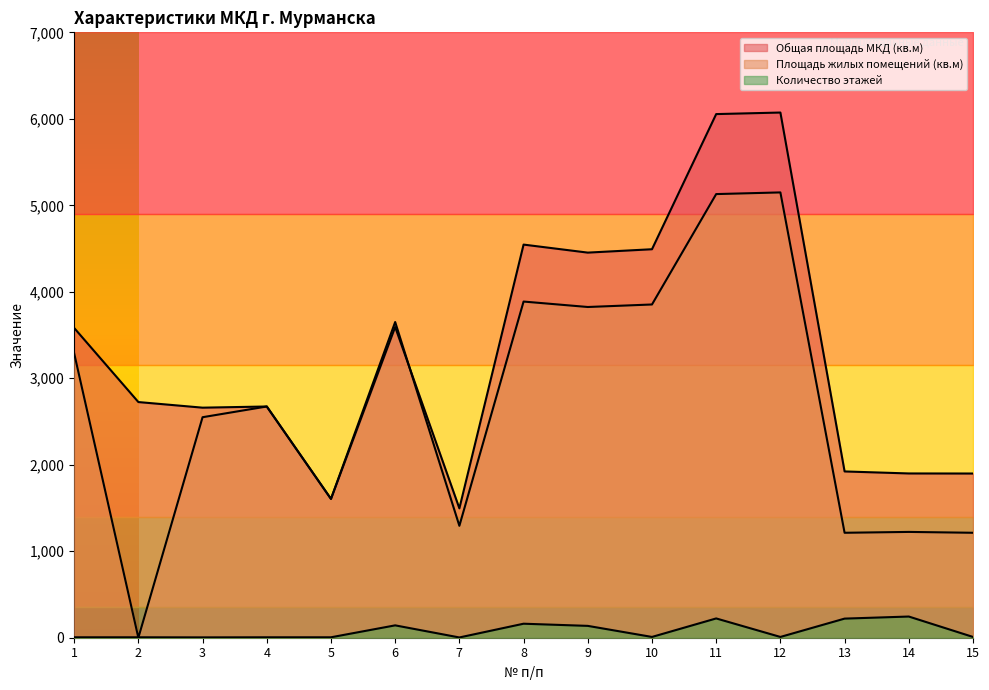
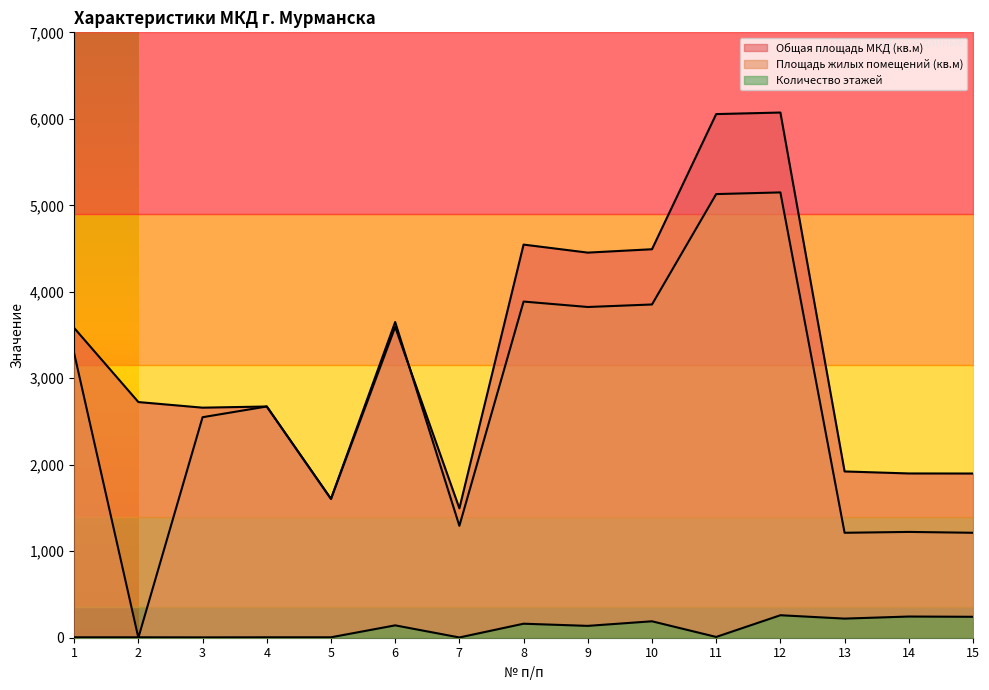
Количество этажей, 10: 0 -> 200
Количество этажей, 11: 200 -> 0
Количество этажей, 12: 0 -> 300
Количество этажей, 15: 0 -> 200
